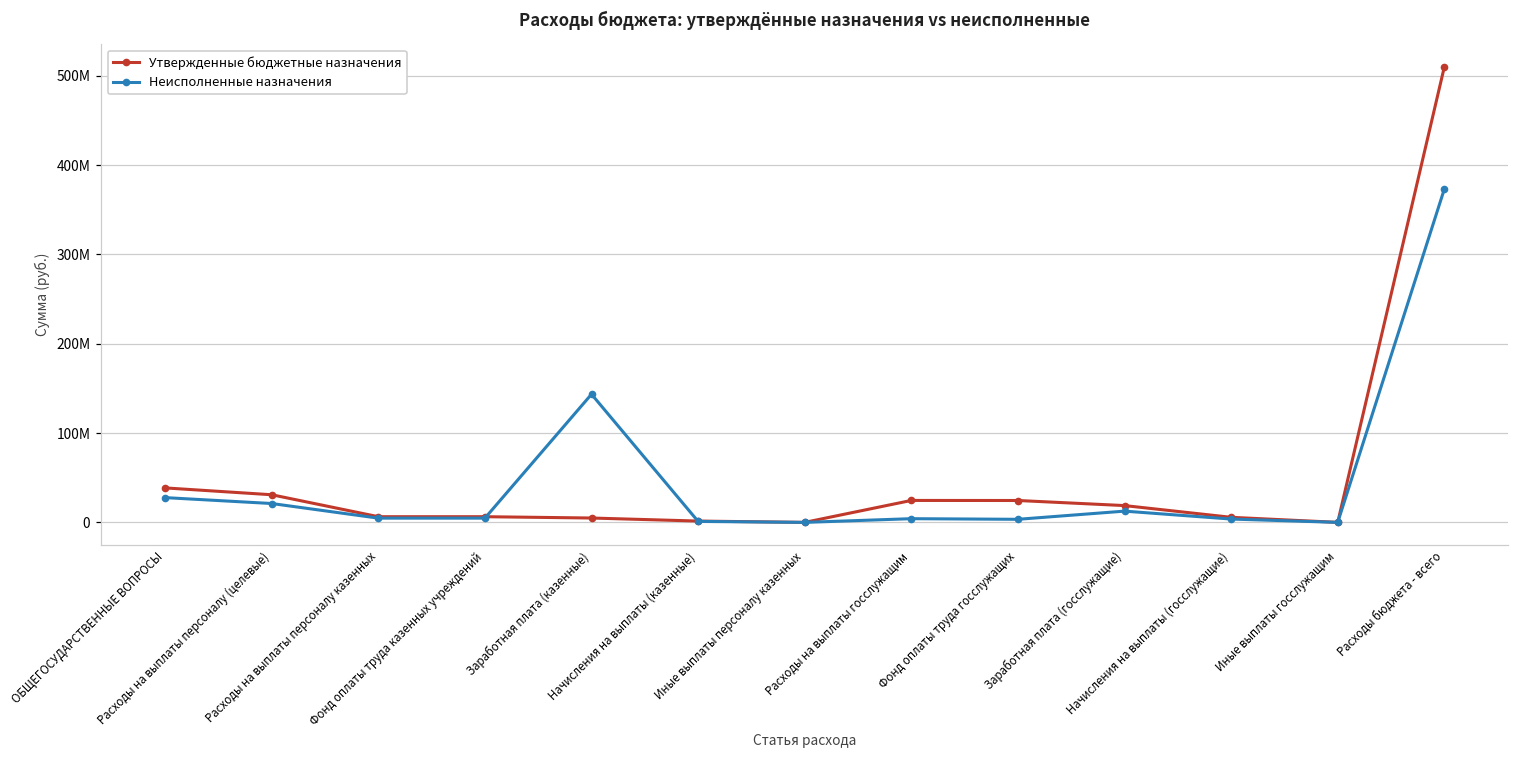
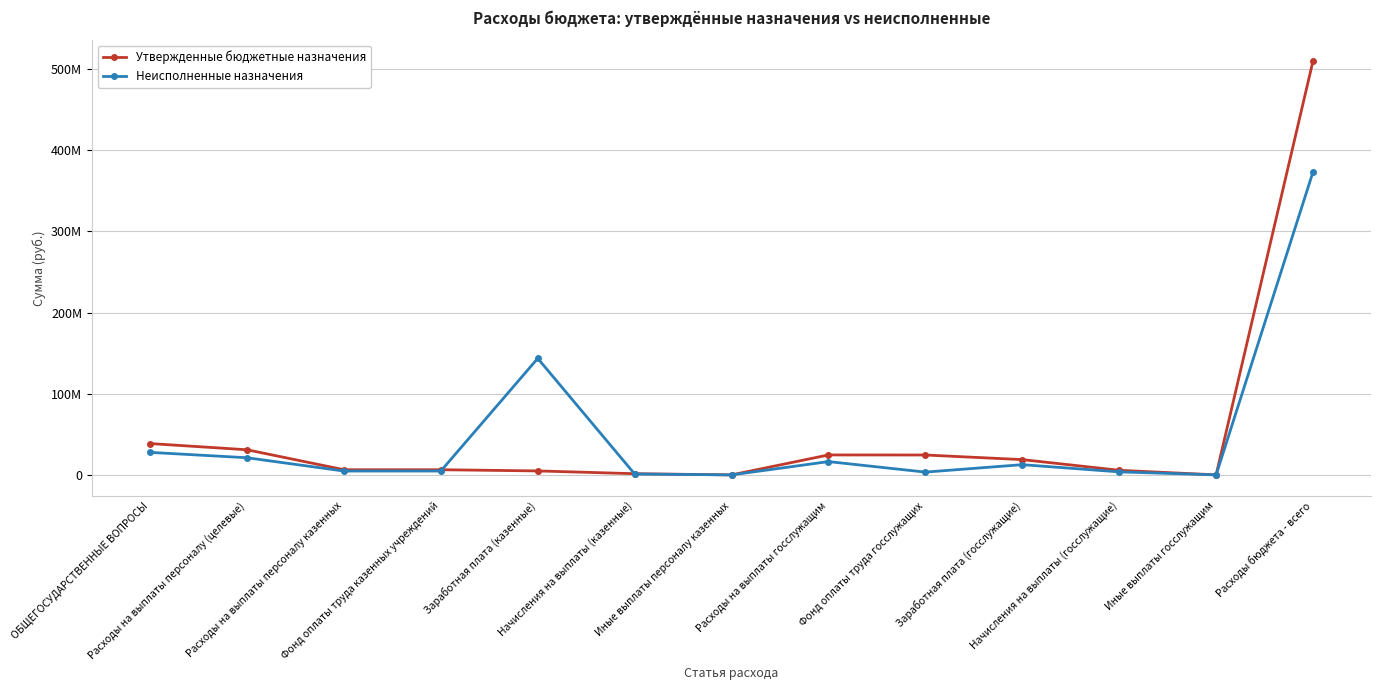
Неисполненные назначения, Расходы на выплаты госслужащим: 0 -> 20000000
